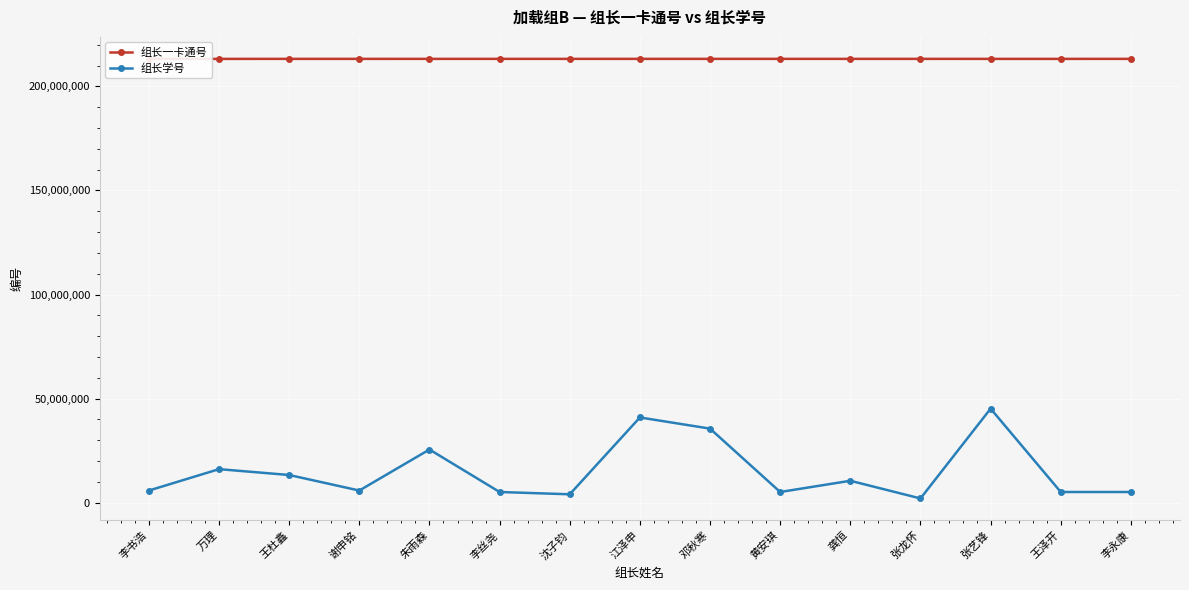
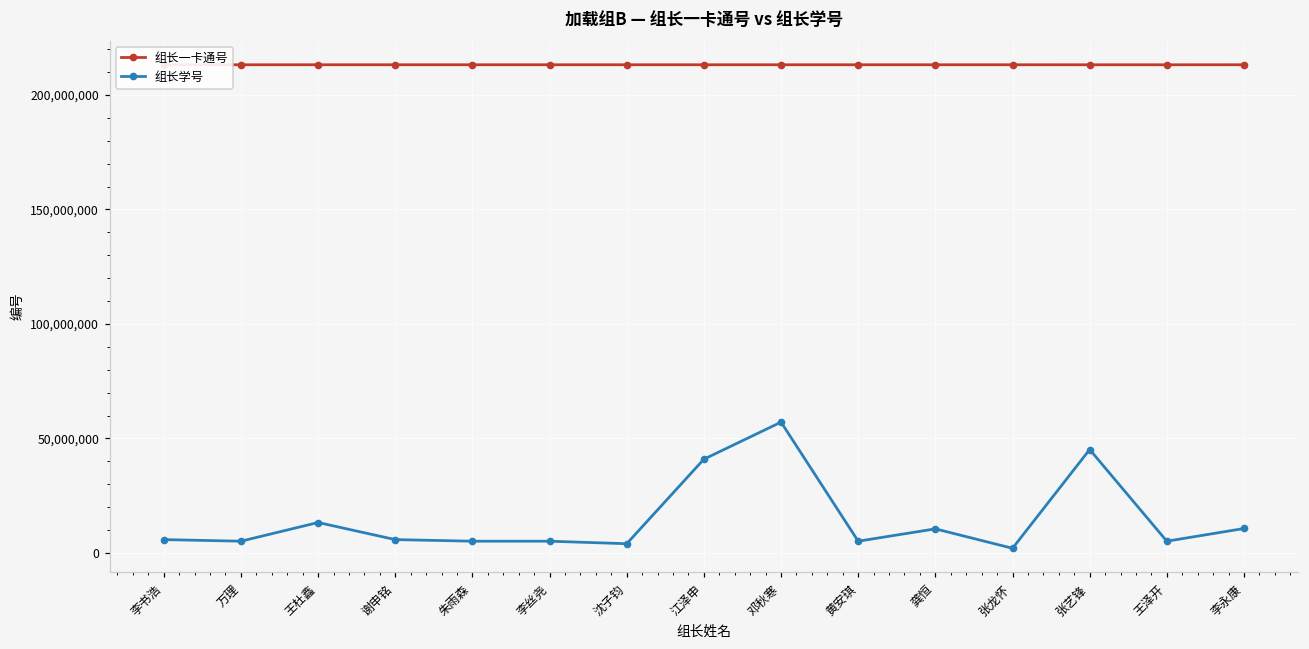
组长学号, 万理: 16,000,000 -> 5,000,000
组长学号, 朱雨森: 26,000,000 -> 5,000,000
组长学号, 邓秋寒: 36,000,000 -> 57,000,000
组长学号, 李永康: 5,000,000 -> 11,000,000
